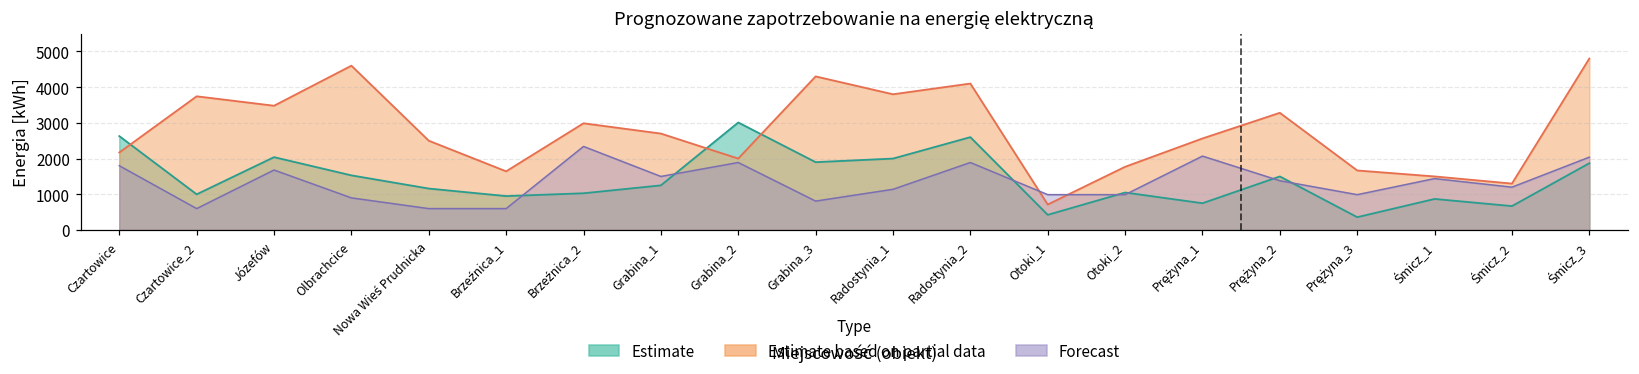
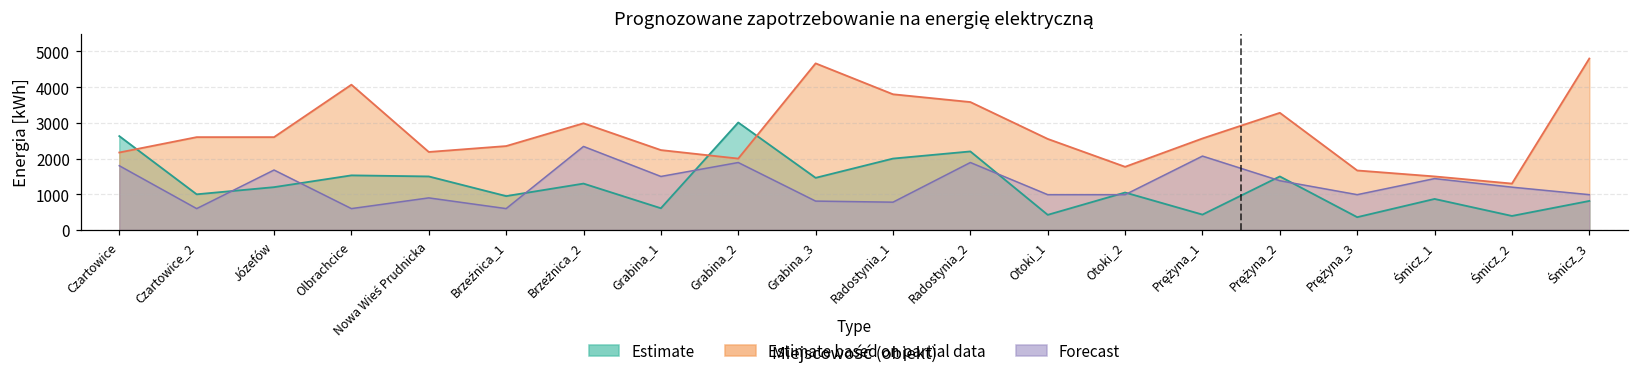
Estimate based on partial data, Czartowice_2: 3700 -> 2600
Estimate, Józefów: 2000 -> 1200
Estimate based on partial data, Józefów: 3500 -> 2600
Estimate based on partial data, Olbrachcice: 4600 -> 4100
Forecast, Olbrachcice: 900 -> 600
Estimate, Nowa Wieś Prudnicka: 1200 -> 1500
Estimate based on partial data, Nowa Wieś Prudnicka: 2500 -> 2200
Forecast, Nowa Wieś Prudnicka: 600 -> 900
Estimate based on partial data, Brzeźnica_1: 1600 -> 2400
Estimate, Brzeźnica_2: 1000 -> 1300
Estimate, Grabina_1: 1300 -> 600
Estimate based on partial data, Grabina_1: 2700 -> 2200
Estimate, Grabina_3: 1900 -> 1500
Estimate based on partial data, Grabina_3: 4300 -> 4700
Forecast, Radostynia_1: 1100 -> 800
Estimate, Radostynia_2: 2600 -> 2200
Estimate based on partial data, Radostynia_2: 4100 -> 3600
Estimate based on partial data, Otoki_1: 700 -> 2600
Estimate, Prężyna_1: 800 -> 400
Estimate, Śmicz_2: 700 -> 400
Estimate, Śmicz_3: 1900 -> 800
Forecast, Śmicz_3: 2000 -> 1000
